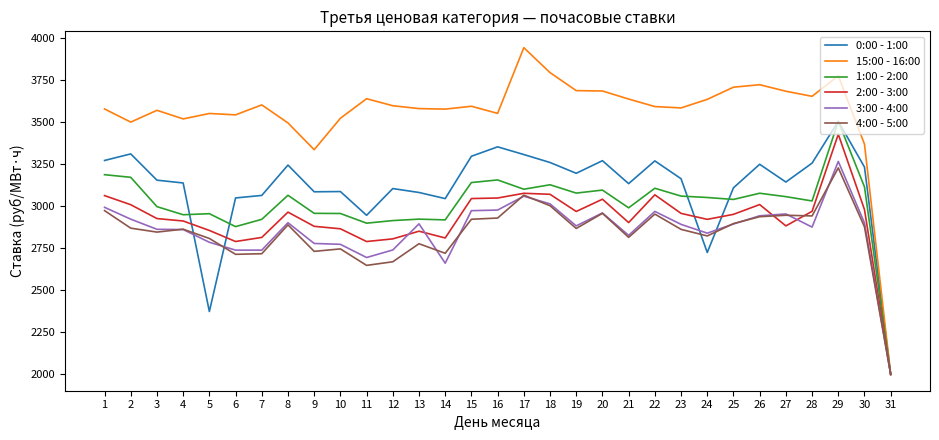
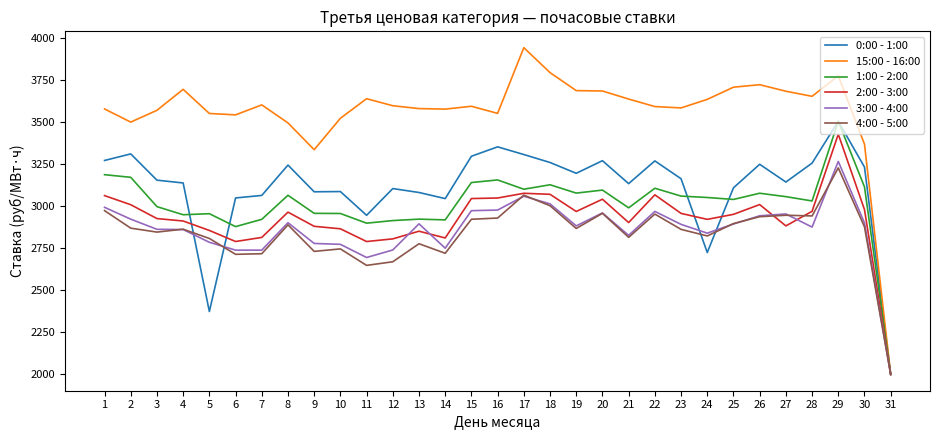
15:00 - 16:00, 4: 3520 -> 3690
3:00 - 4:00, 14: 2660 -> 2750
